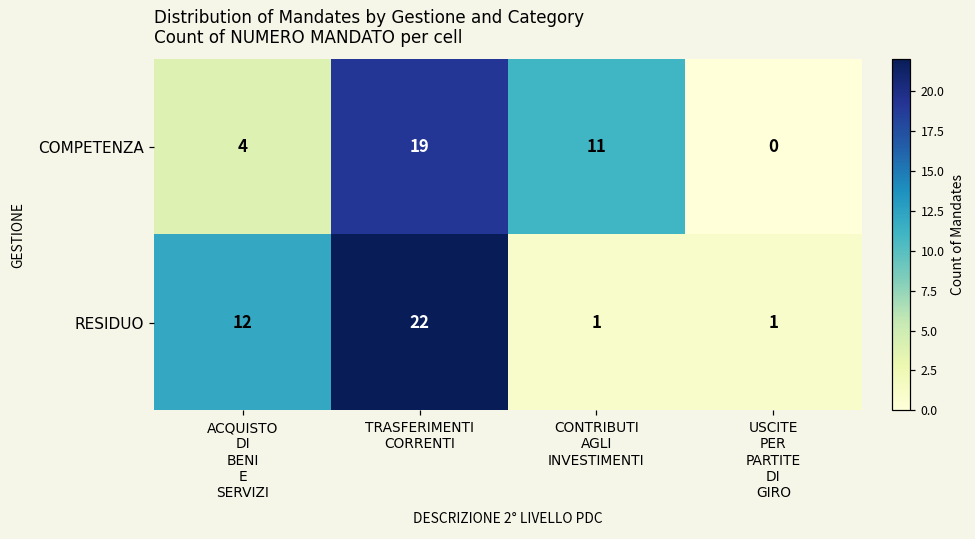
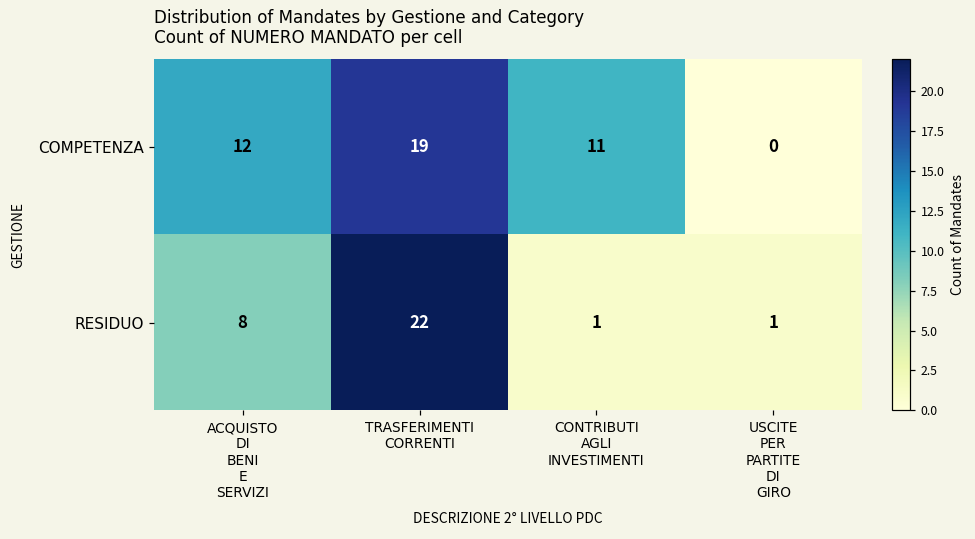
COMPETENZA, ACQUISTO DI BENI E SERVIZI: 4 -> 12
RESIDUO, ACQUISTO DI BENI E SERVIZI: 12 -> 8
